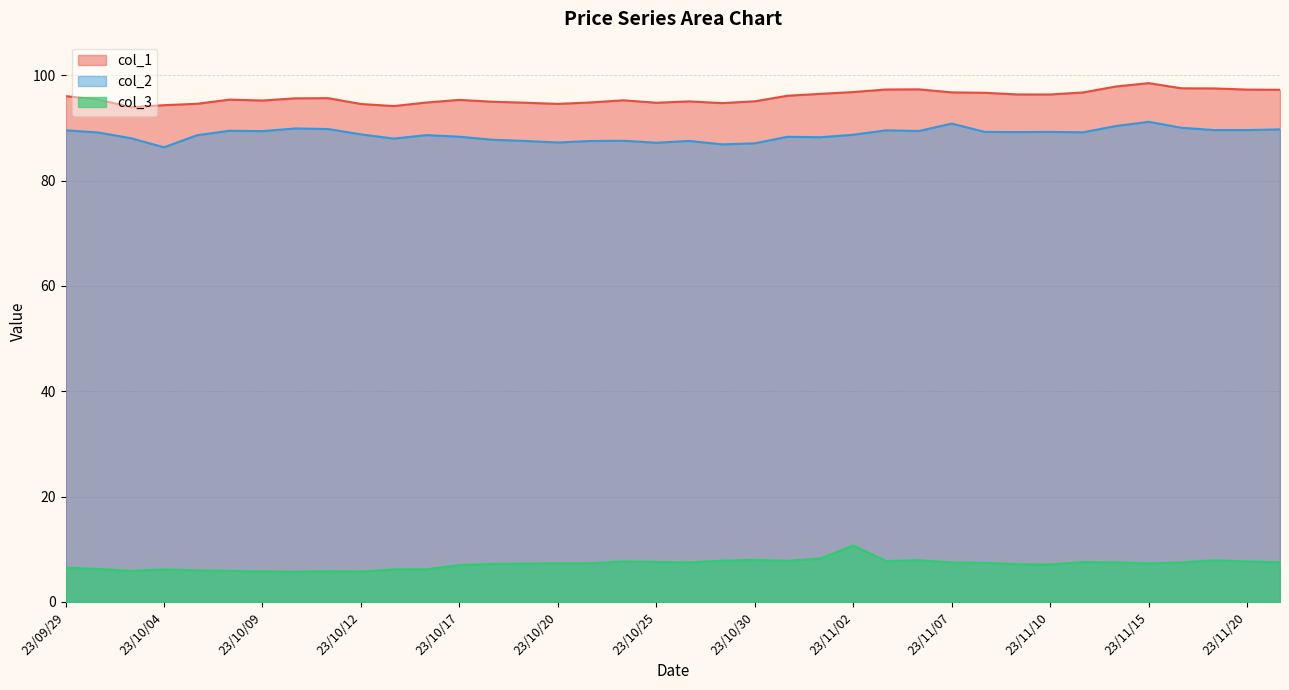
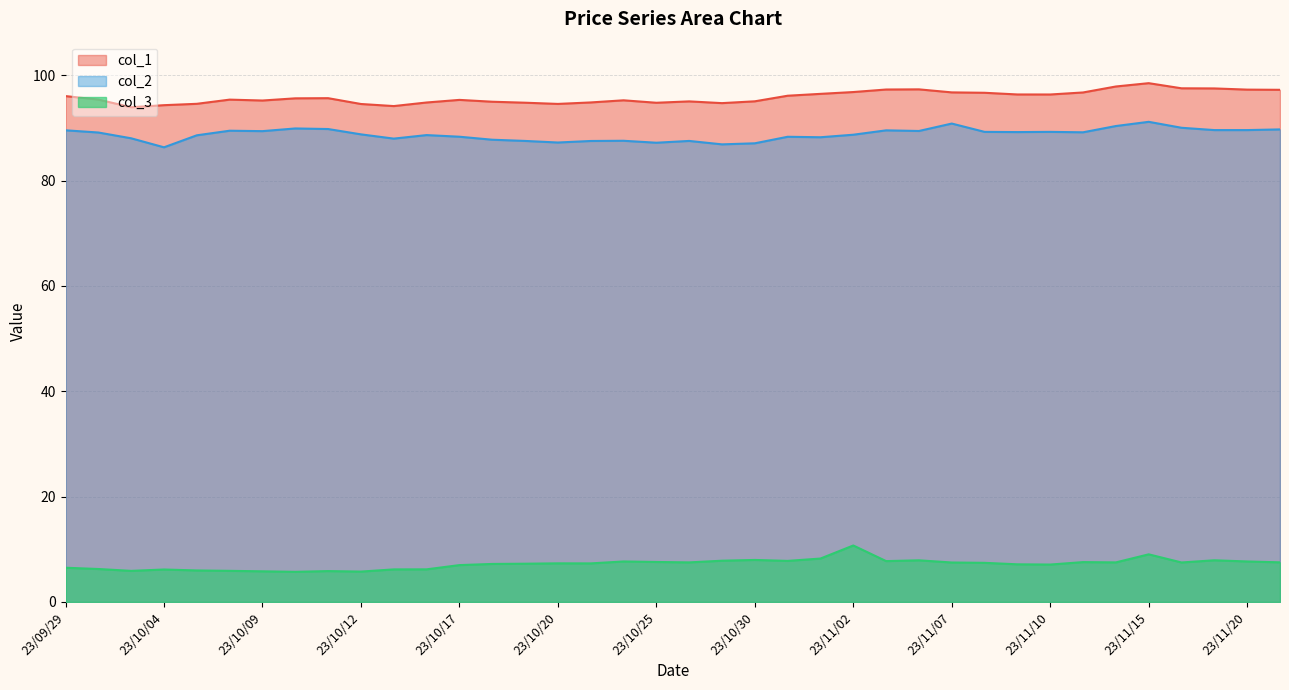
col_3, 23/11/15: 7 -> 9
